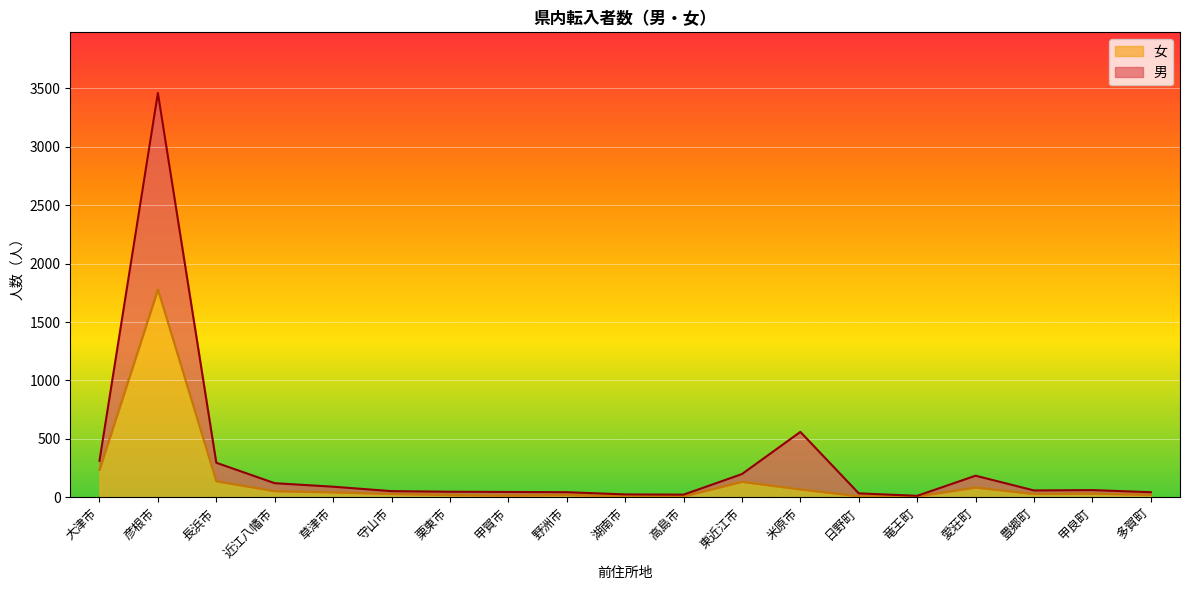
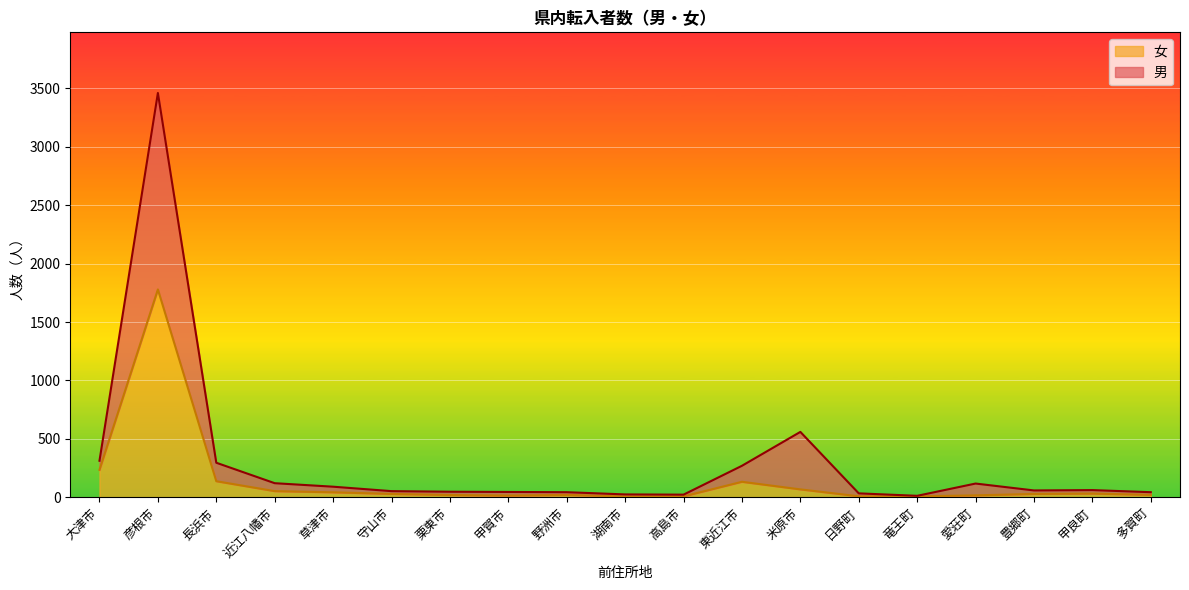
男, 東近江市: 70 -> 140
女, 愛荘町: 80 -> 20
